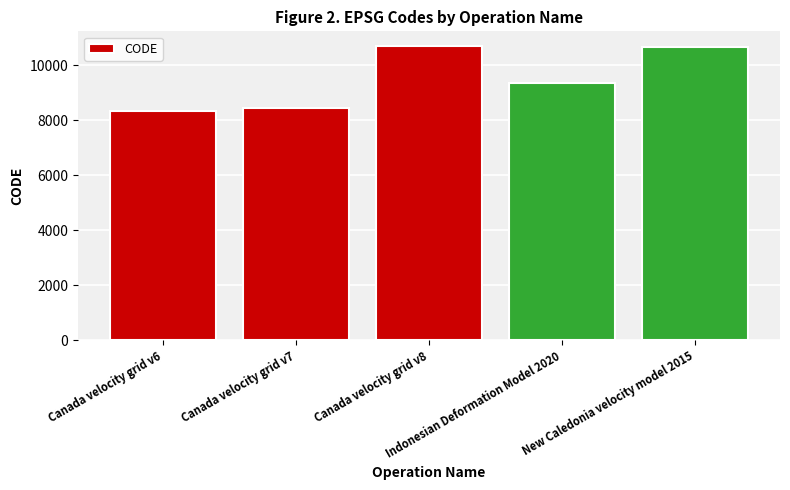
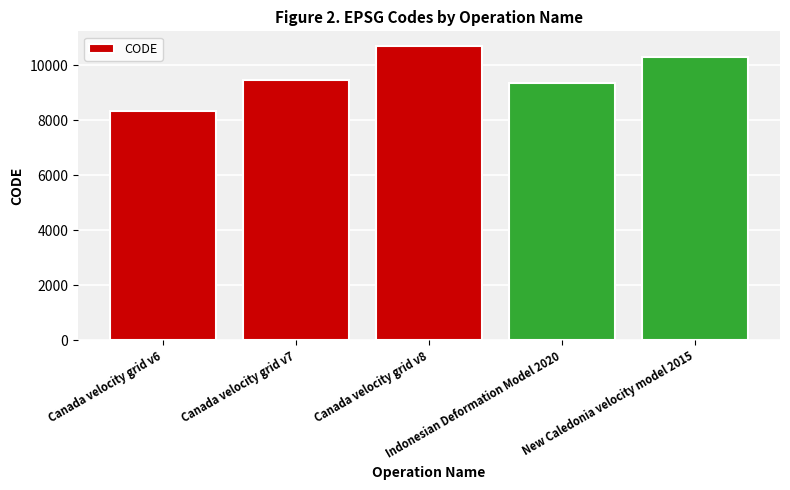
Canada velocity grid v7: 8500 -> 9500
New Caledonia velocity model 2015: 10700 -> 10300
